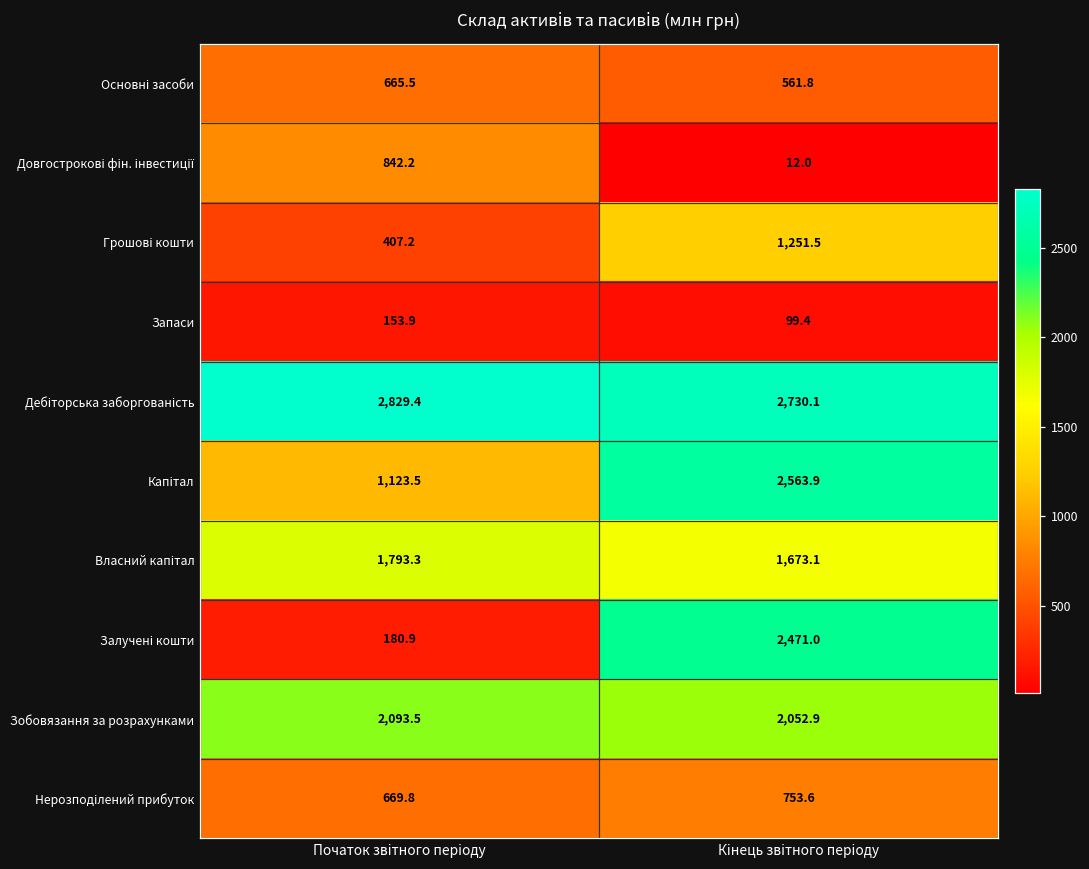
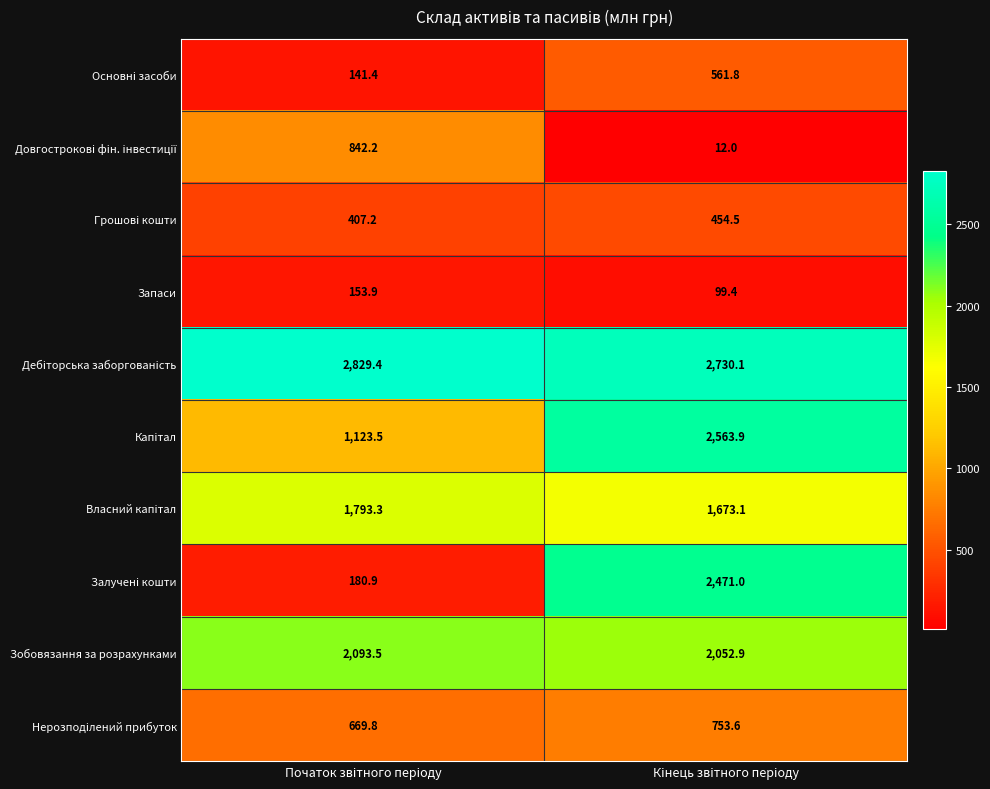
Основні засоби, Початок звітного періоду: 665.5 -> 141.4
Грошові кошти, Кінець звітного періоду: 1,251.5 -> 454.5
